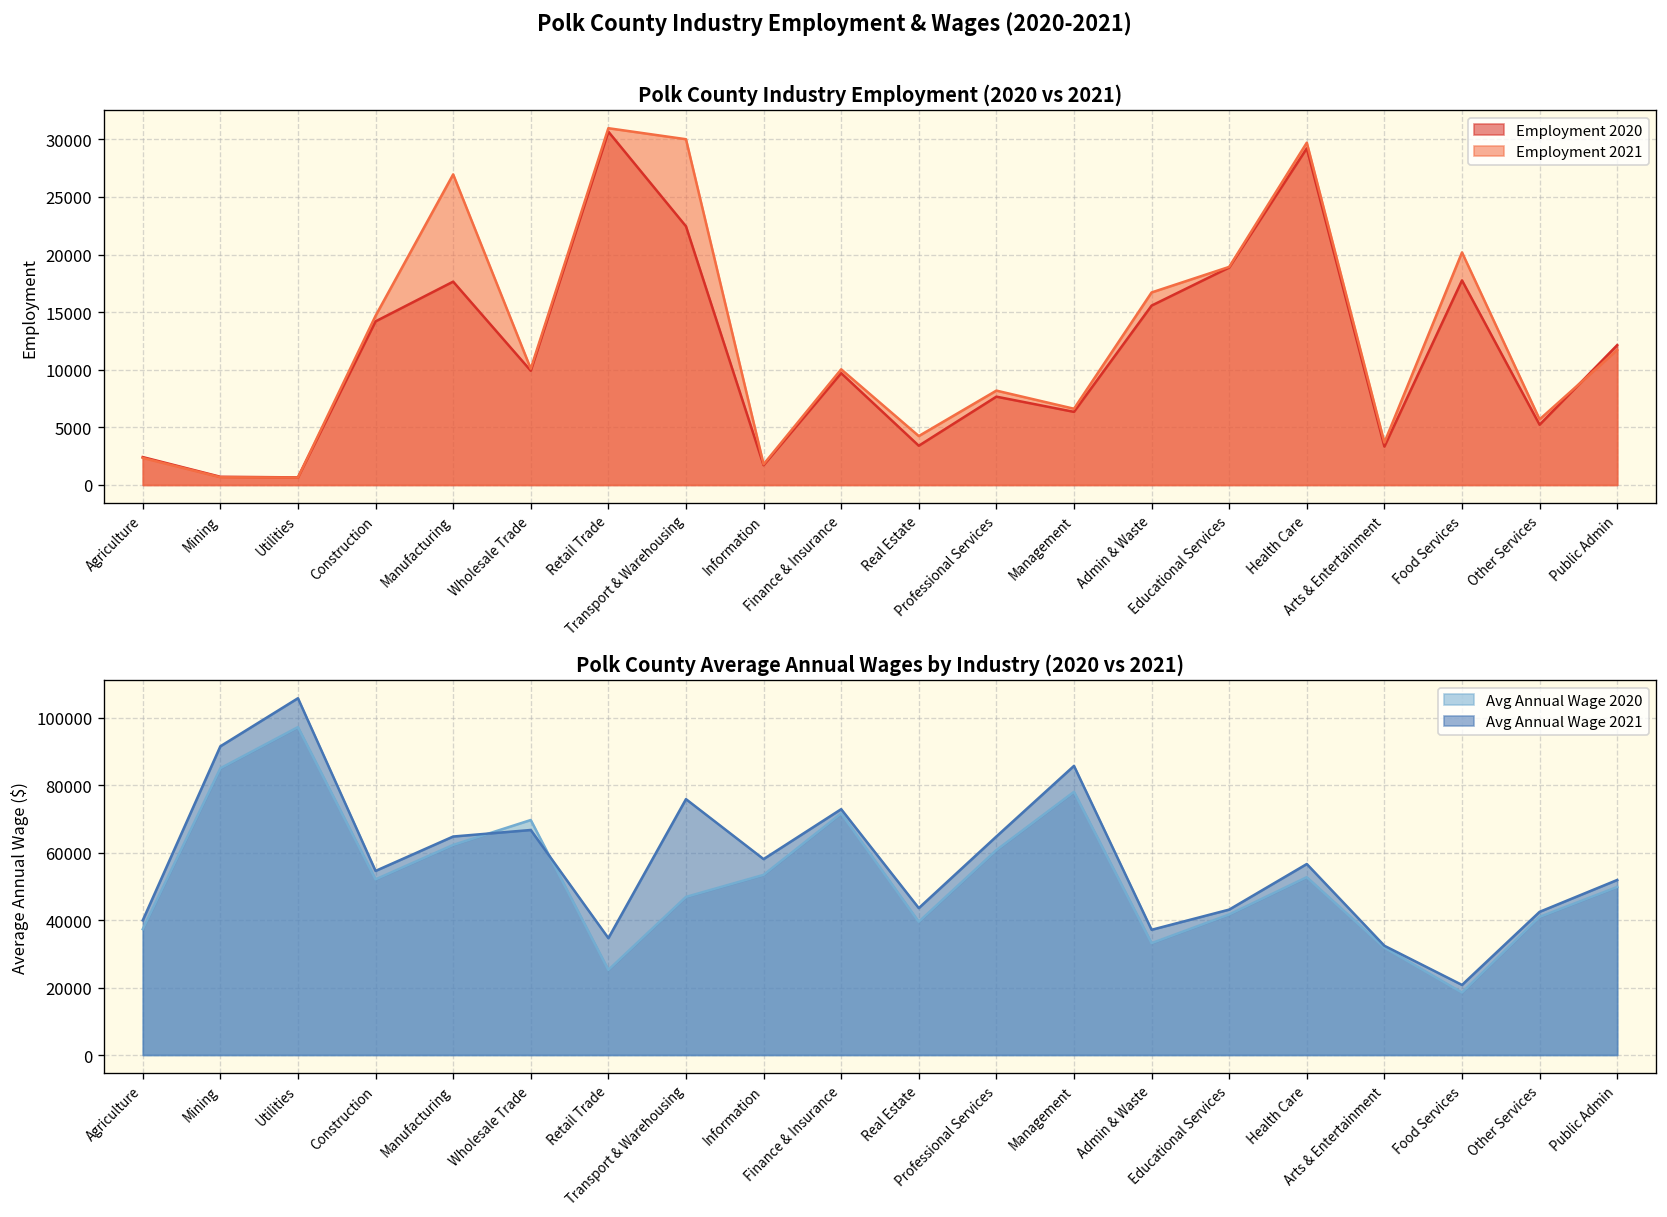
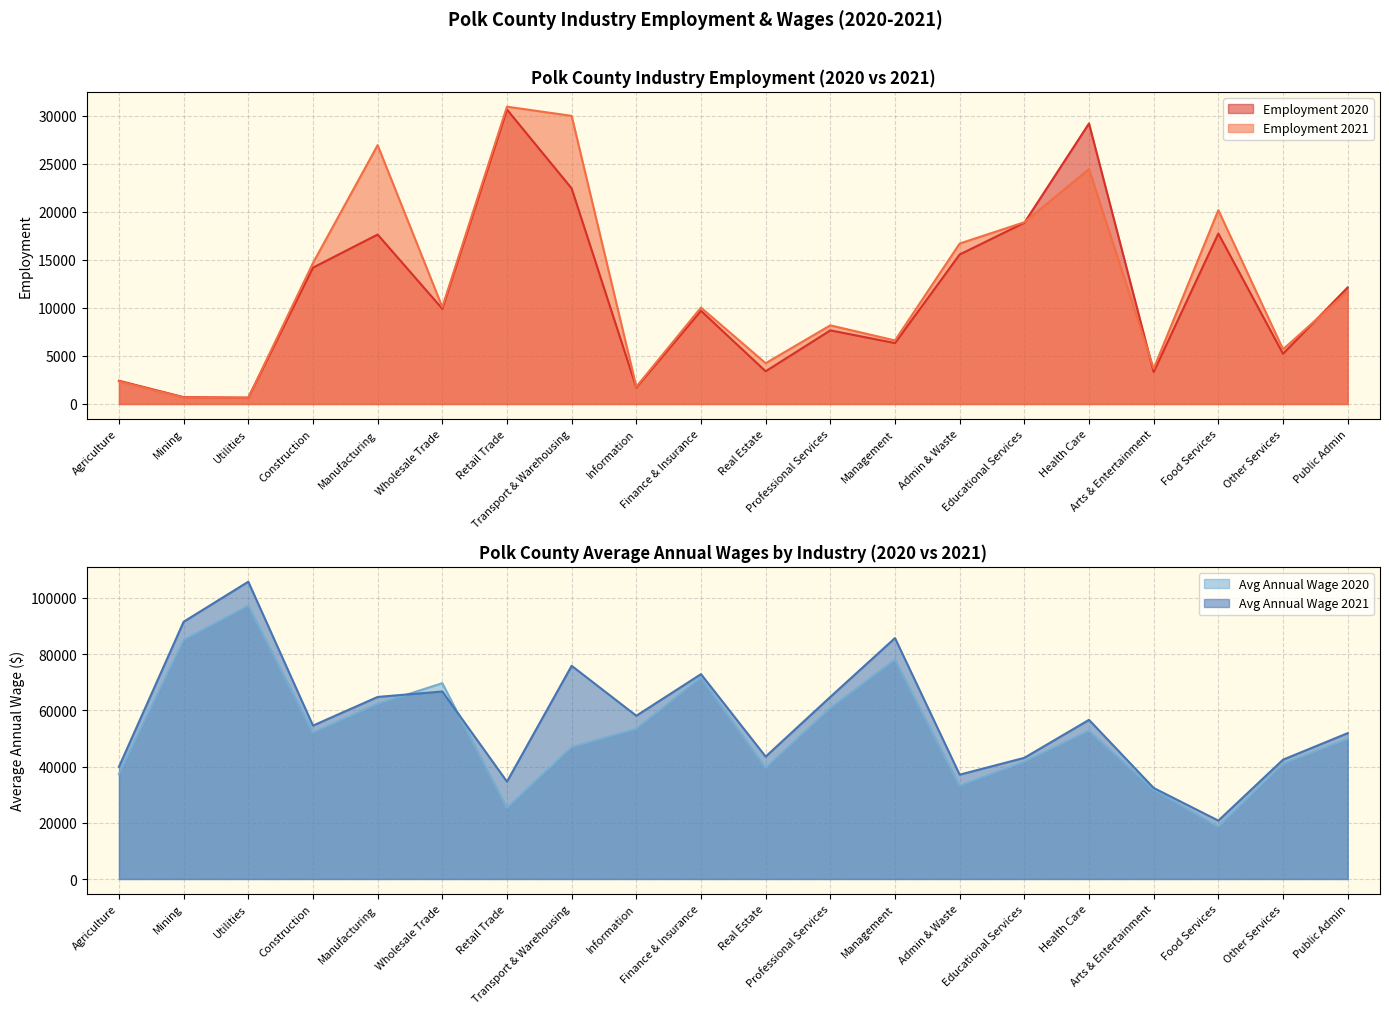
Polk County Industry Employment (2020 vs 2021), Employment 2021, Health Care: 30000 -> 24000
